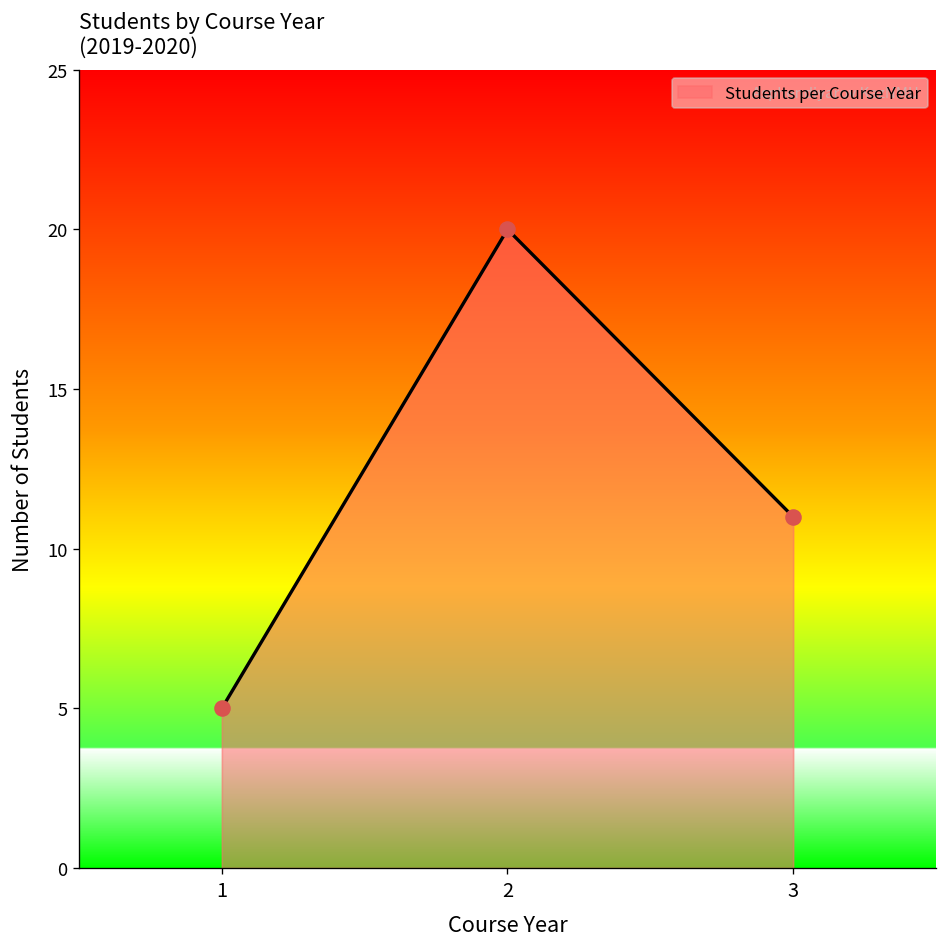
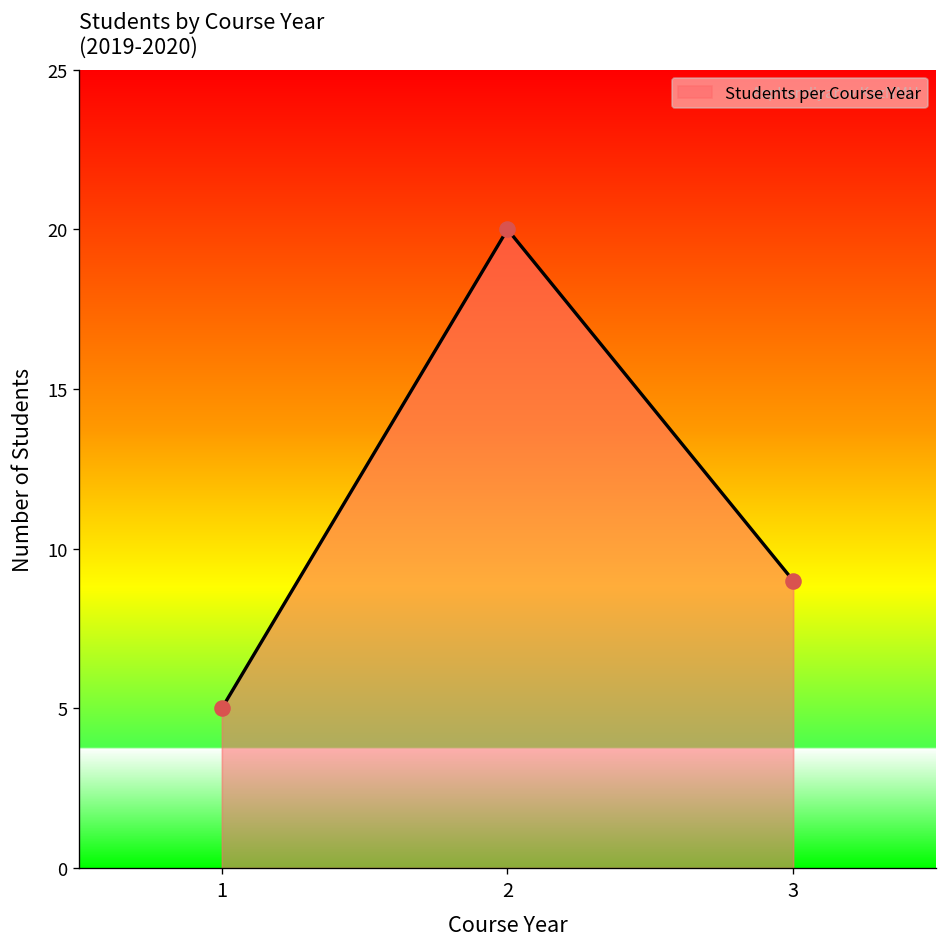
3: 11 -> 9
